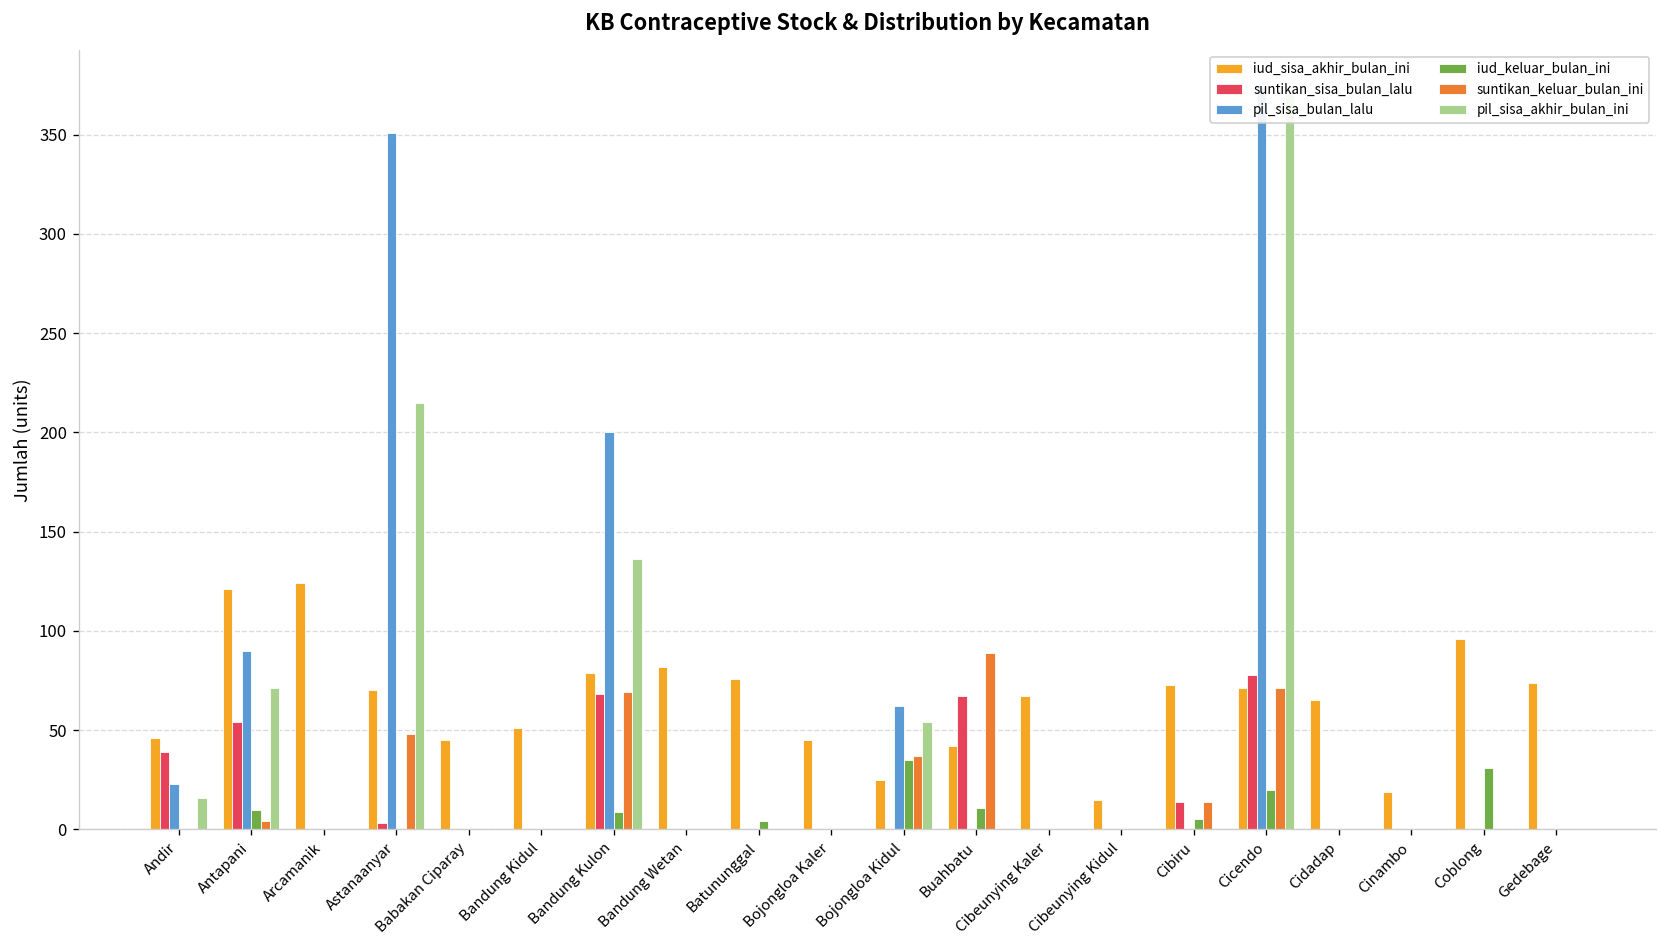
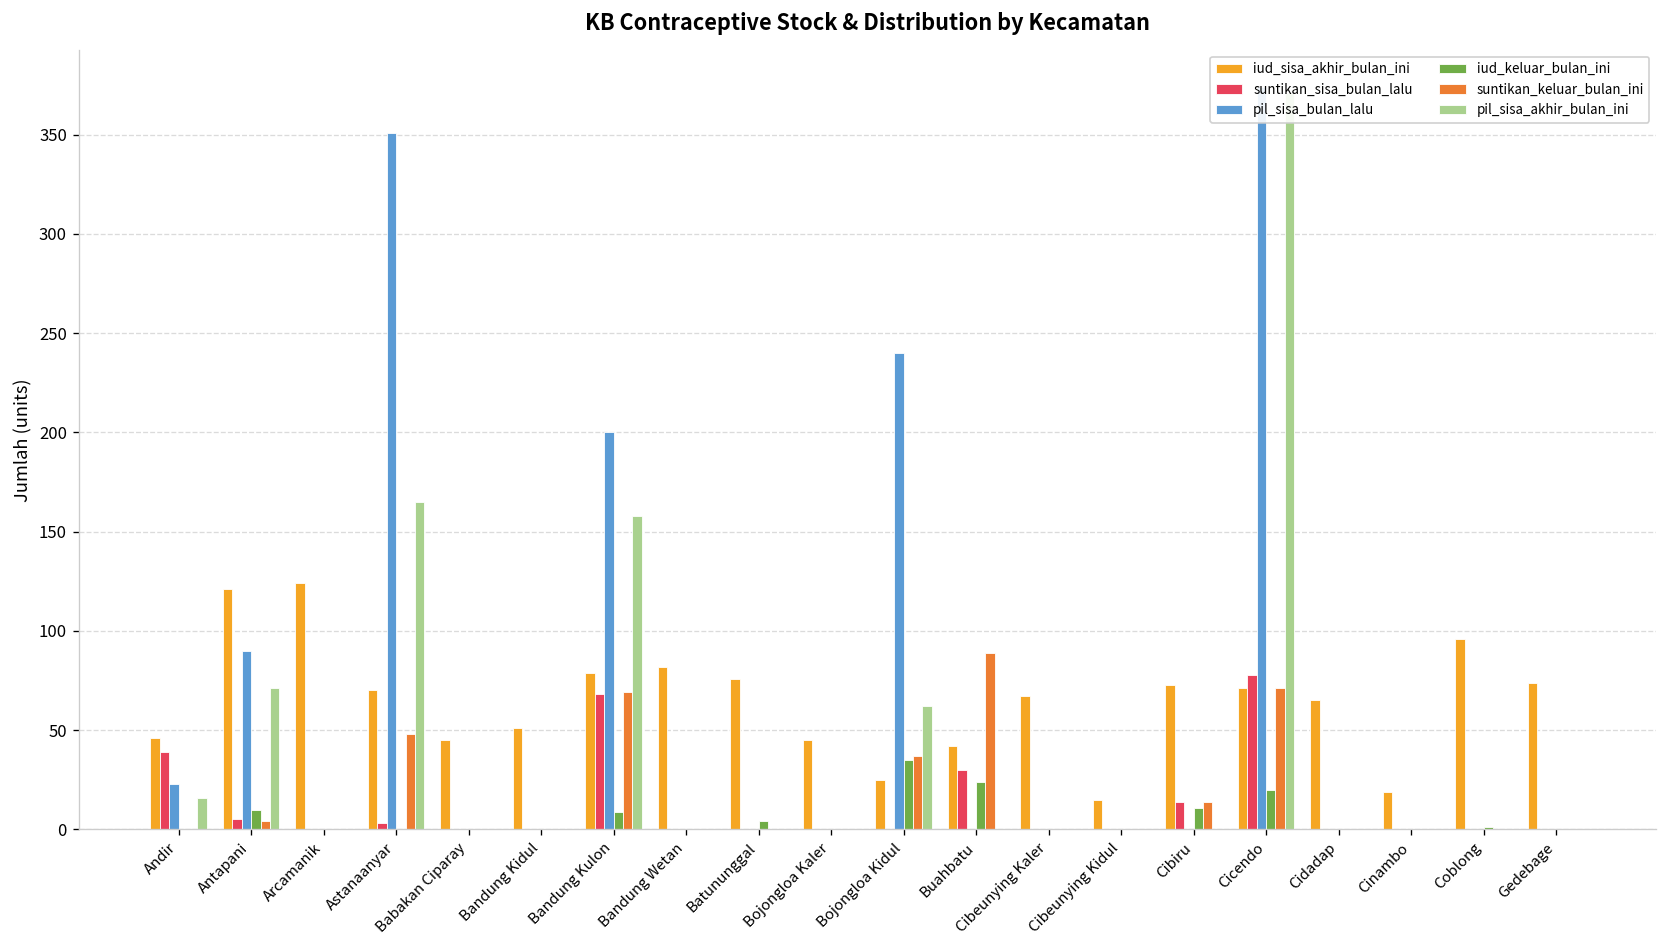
suntikan_sisa_bulan_lalu, Antapani: 54 -> 5
pil_sisa_akhir_bulan_ini, Astanaanyar: 215 -> 165
pil_sisa_akhir_bulan_ini, Bandung Kulon: 136 -> 158
pil_sisa_bulan_lalu, Bojongloa Kidul: 62 -> 240
pil_sisa_akhir_bulan_ini, Bojongloa Kidul: 54 -> 62
suntikan_sisa_bulan_lalu, Buahbatu: 67 -> 30
iud_keluar_bulan_ini, Buahbatu: 11 -> 24
iud_keluar_bulan_ini, Cibiru: 5 -> 11
iud_keluar_bulan_ini, Coblong: 31 -> 1
